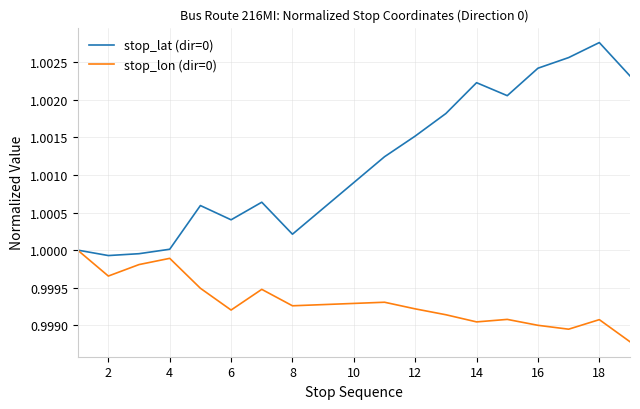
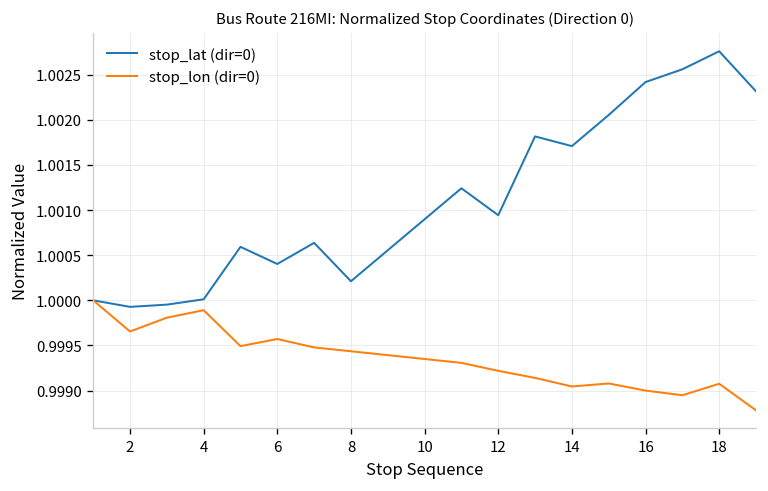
stop_lon (dir=0), 6: 0.9992 -> 0.9996
stop_lon (dir=0), 8: 0.9993 -> 0.9994
stop_lat (dir=0), 12: 1.0015 -> 1.0009
stop_lat (dir=0), 14: 1.0022 -> 1.0017
